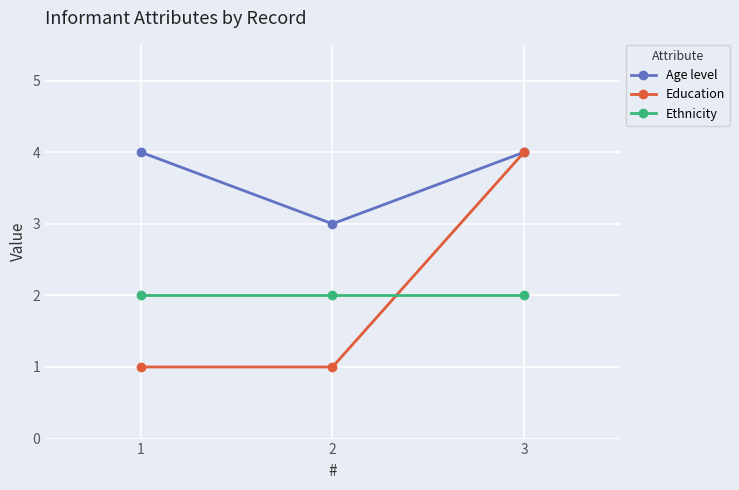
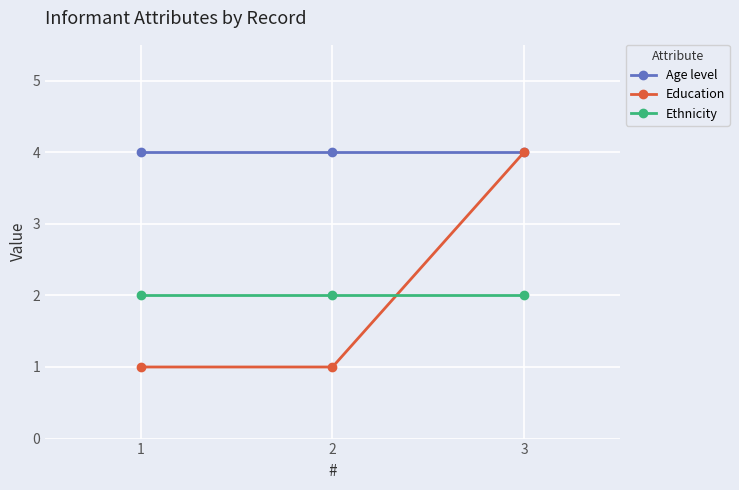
Age level, 2: 3 -> 4
